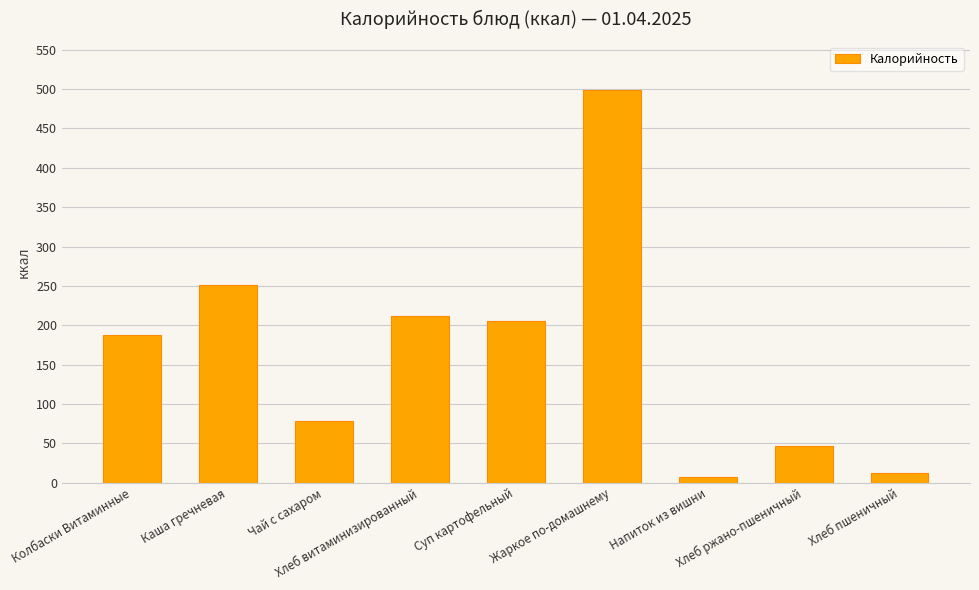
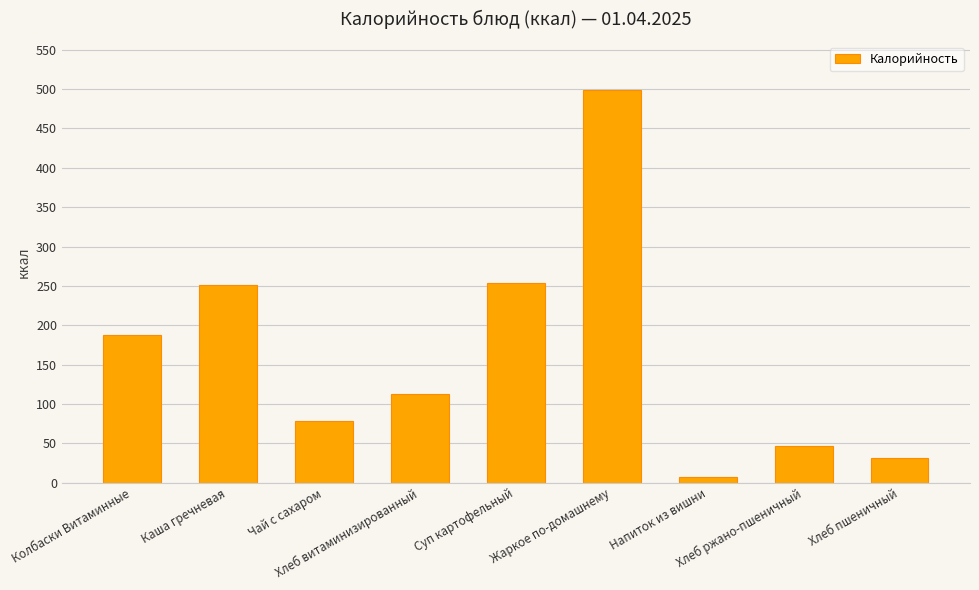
Хлеб витаминизированный: 210 -> 110
Суп картофельный: 210 -> 250
Хлеб пшеничный: 10 -> 30
